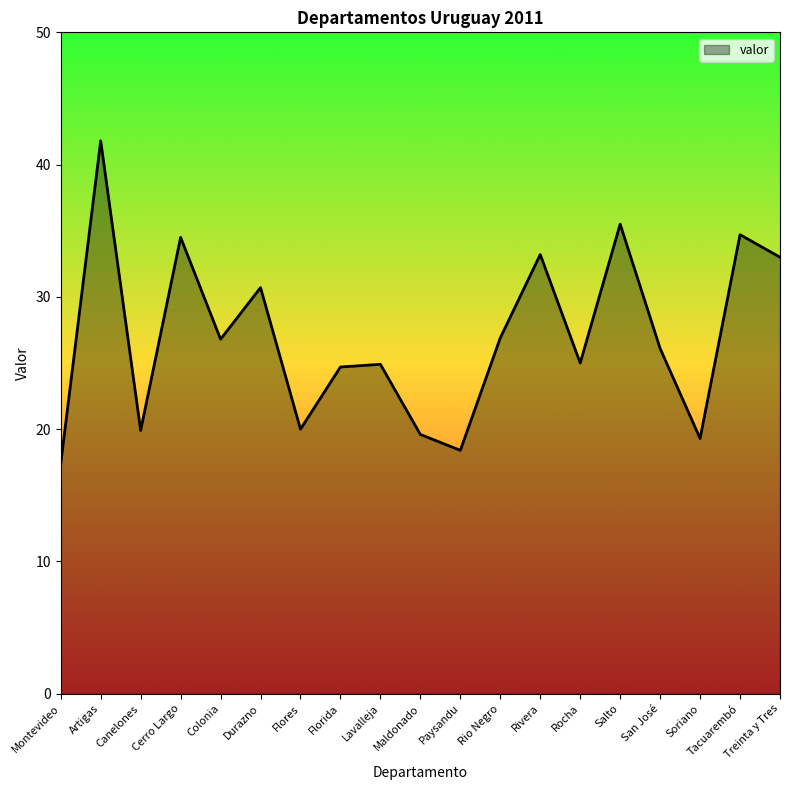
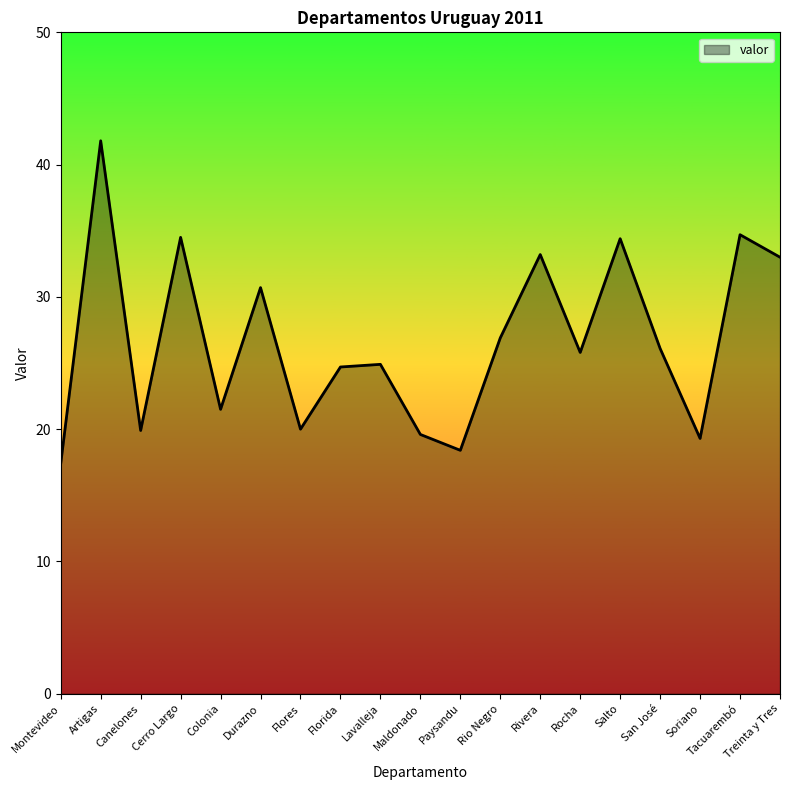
Colonia: 26.8 -> 21.5
Rocha: 25.0 -> 25.8
Salto: 35.5 -> 34.4
